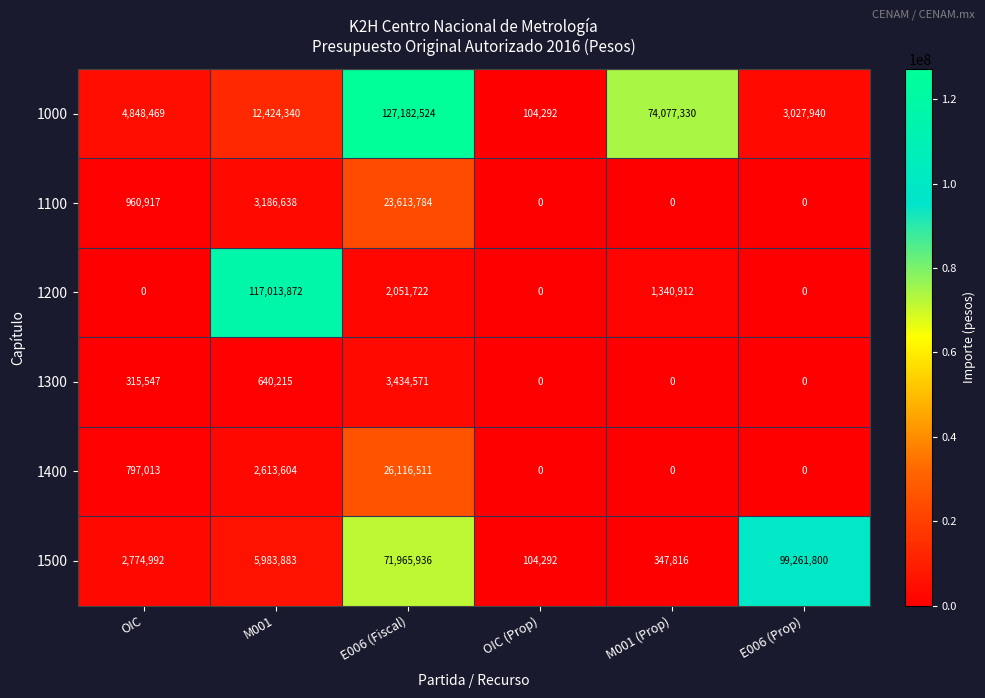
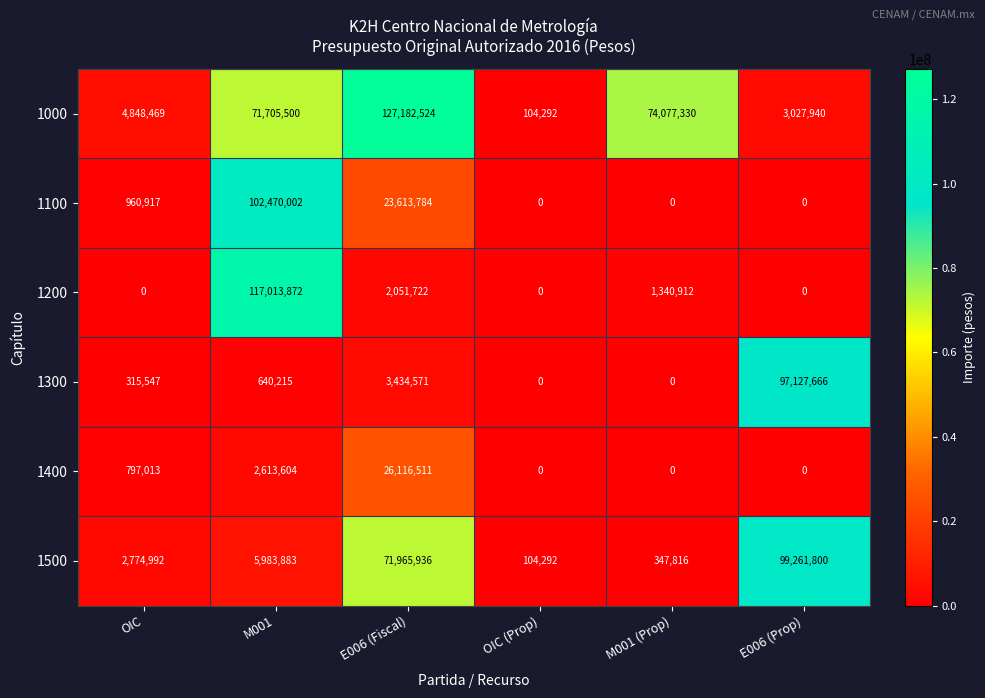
1000, M001: 12,424,340 -> 71,705,500
1100, M001: 3,186,638 -> 102,470,002
1300, E006 (Prop): 0 -> 97,127,666
